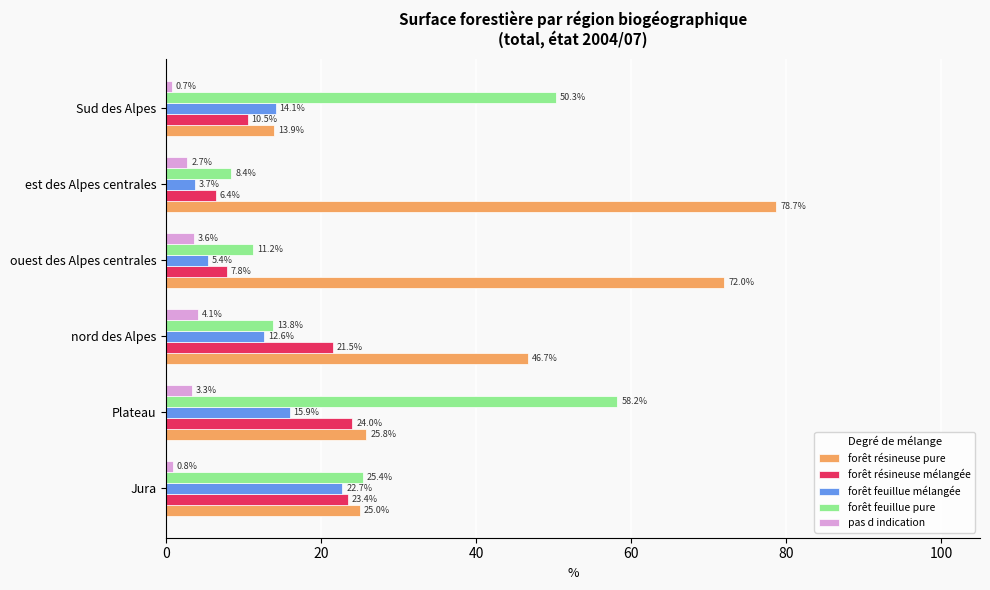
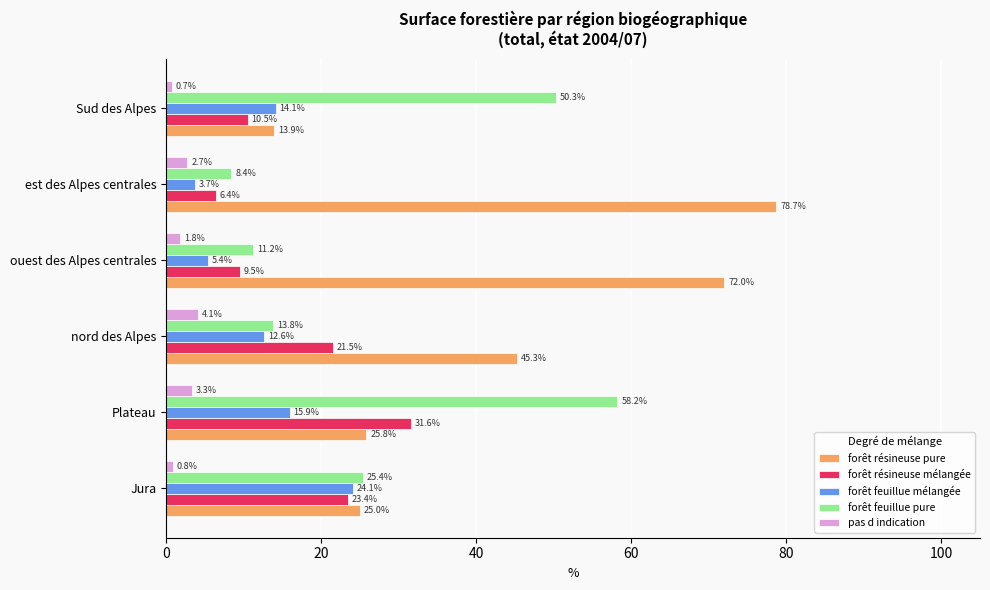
pas d indication, ouest des Alpes centrales: 3.6% -> 1.8%
forêt résineuse mélangée, ouest des Alpes centrales: 7.8% -> 9.5%
forêt résineuse pure, nord des Alpes: 46.7% -> 45.3%
forêt résineuse mélangée, Plateau: 24.0% -> 31.6%
forêt feuillue mélangée, Jura: 22.7% -> 24.1%
